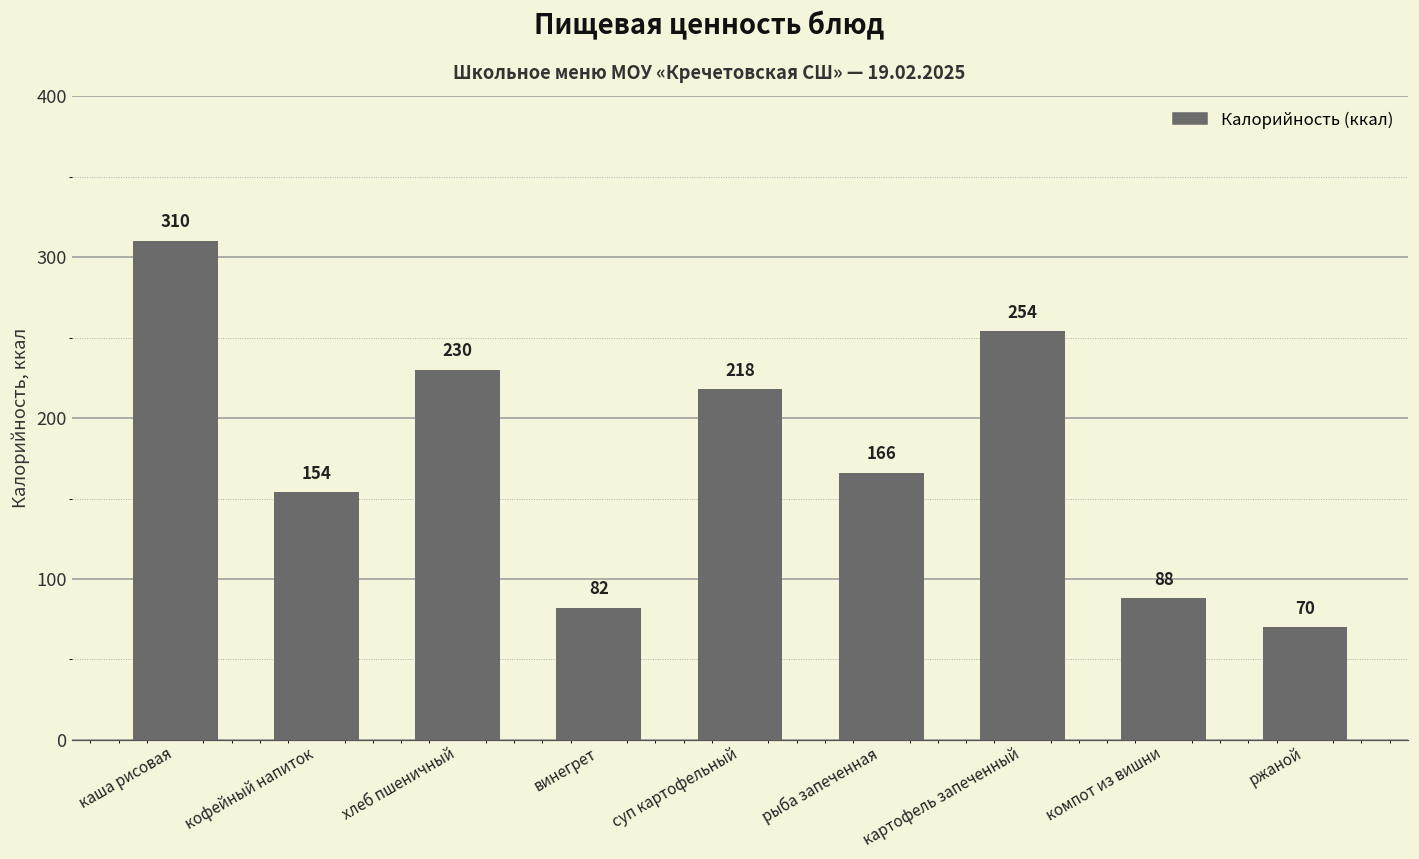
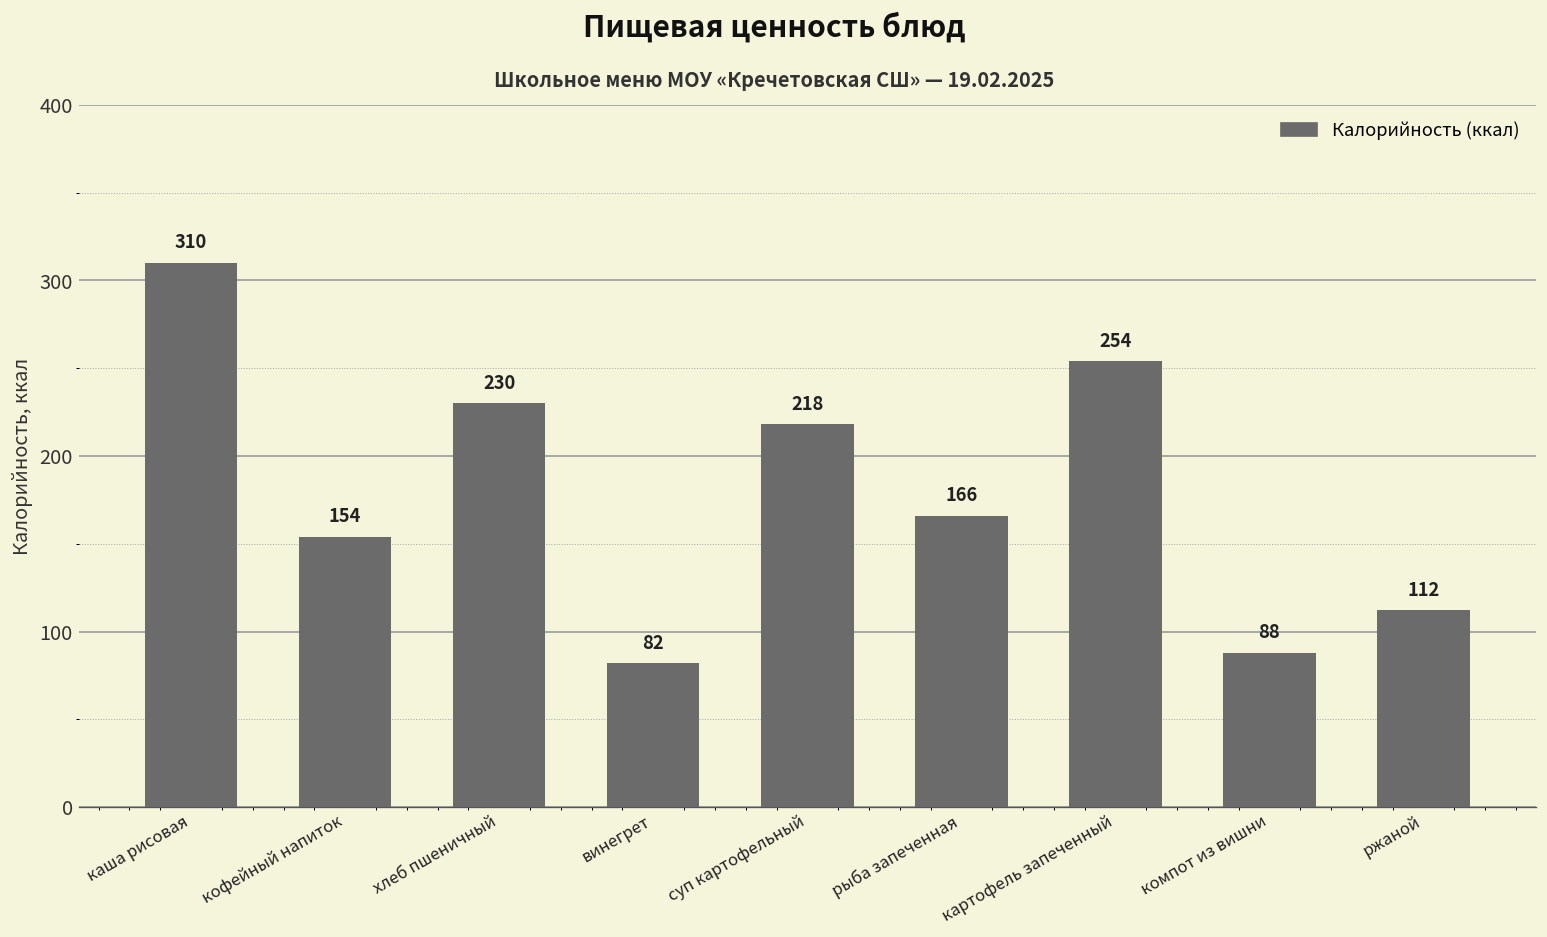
ржаной: 70 -> 112
